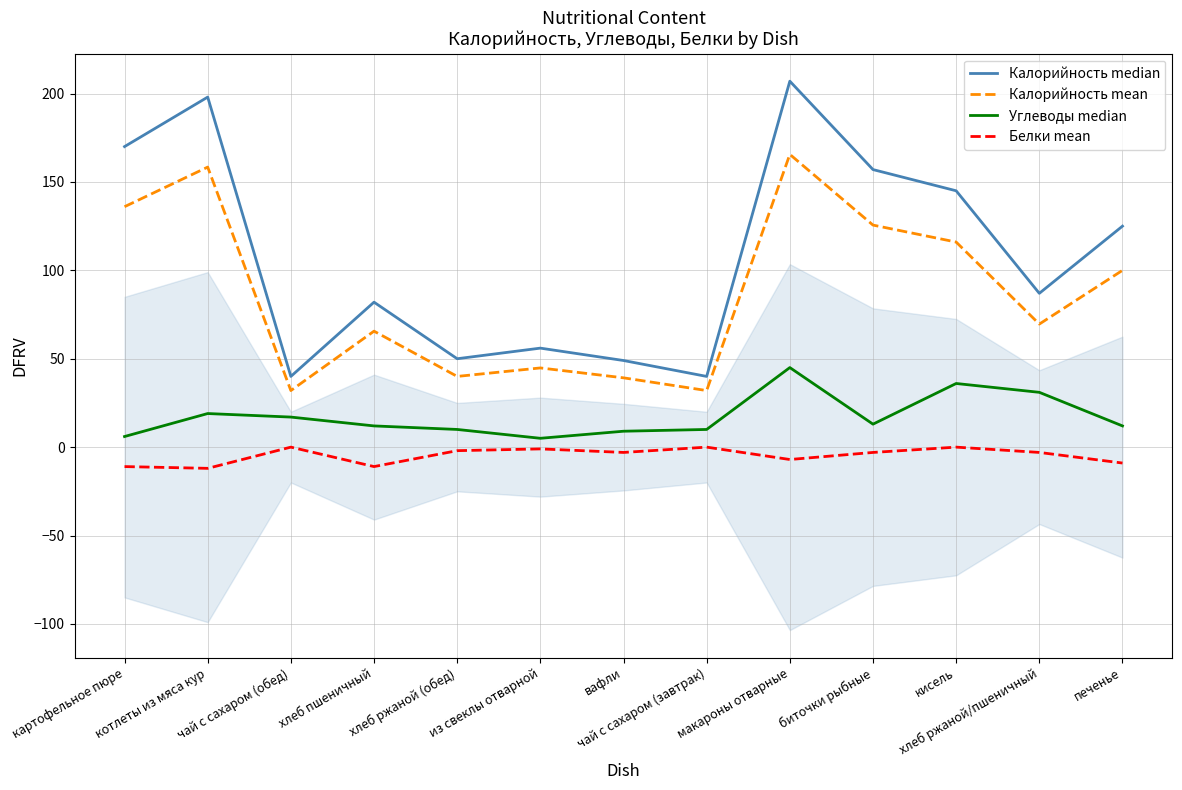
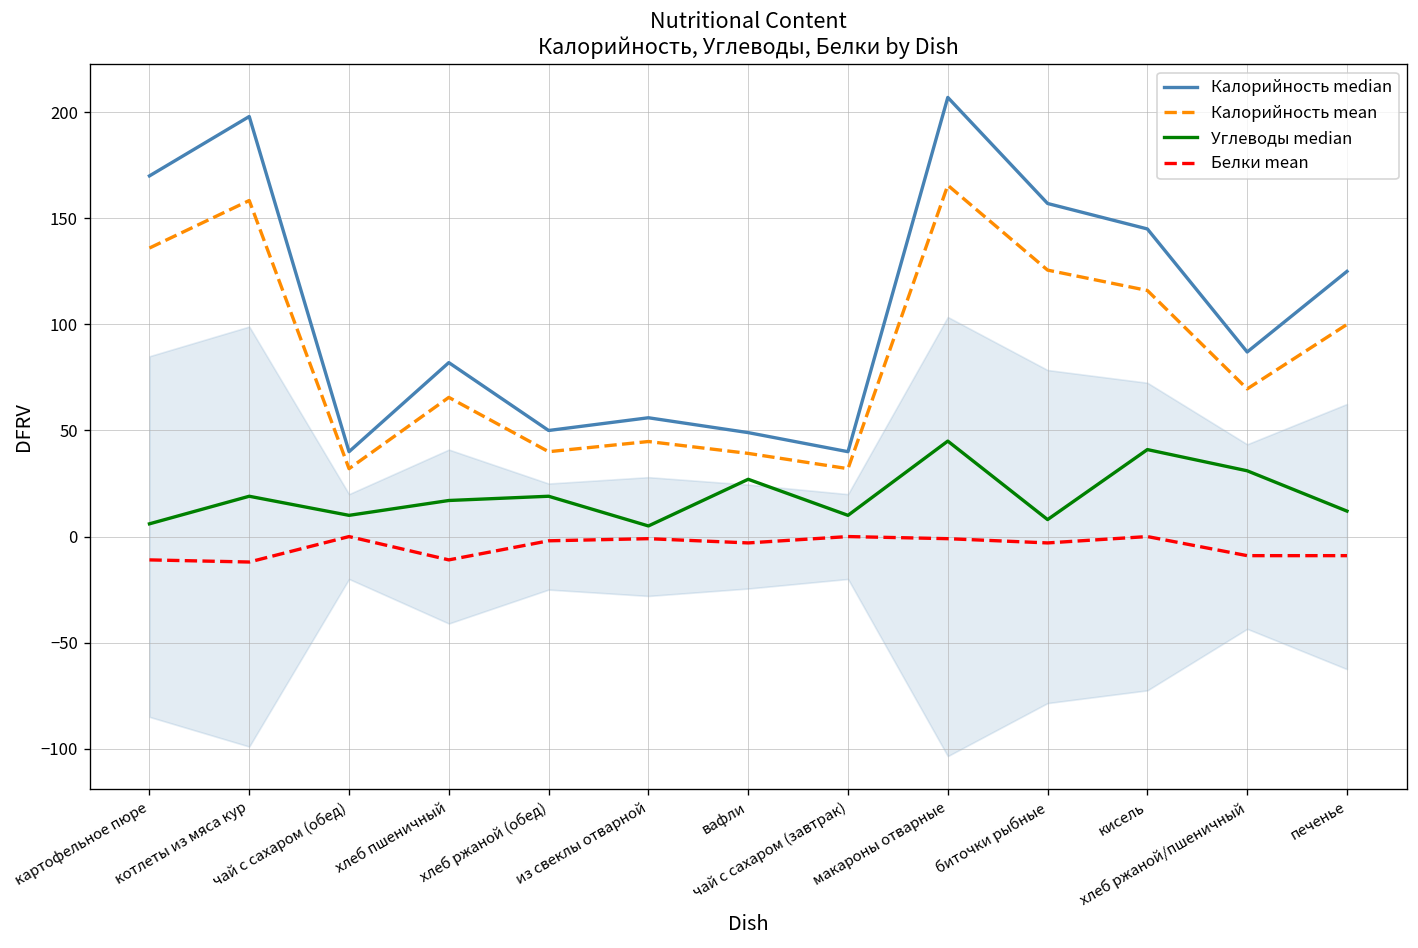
Углеводы median, чай с сахаром (обед): 17 -> 10
Углеводы median, хлеб пшеничный: 12 -> 17
Углеводы median, хлеб ржаной (обед): 10 -> 19
Углеводы median, вафли: 9 -> 27
Белки mean, макароны отварные: -7 -> -1
Углеводы median, биточки рыбные: 13 -> 8
Углеводы median, кисель: 36 -> 41
Белки mean, хлеб ржаной/пшеничный: -3 -> -9
